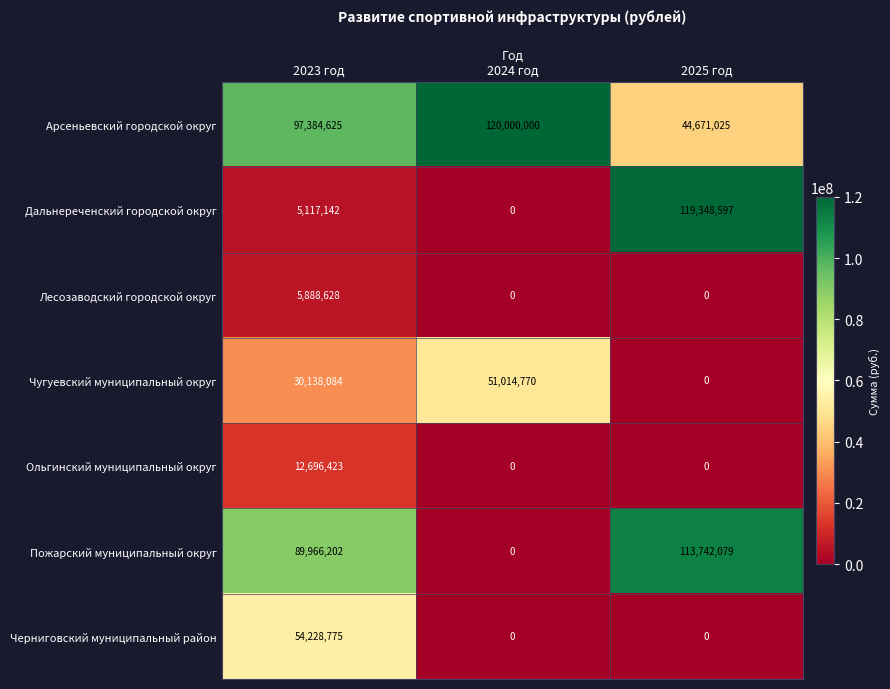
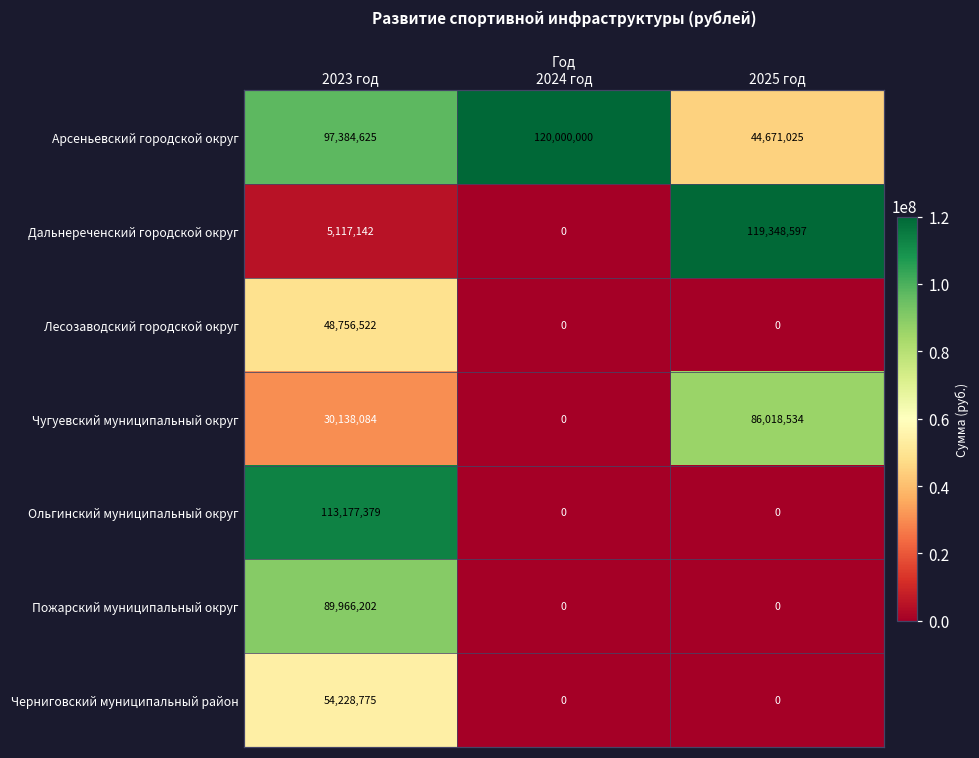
Лесозаводский городской округ, 2023 год: 5,888,628 -> 48,756,522
Чугуевский муниципальный округ, 2024 год: 51,014,770 -> 0
Чугуевский муниципальный округ, 2025 год: 0 -> 86,018,534
Ольгинский муниципальный округ, 2023 год: 12,696,423 -> 113,177,379
Пожарский муниципальный округ, 2025 год: 113,742,079 -> 0
